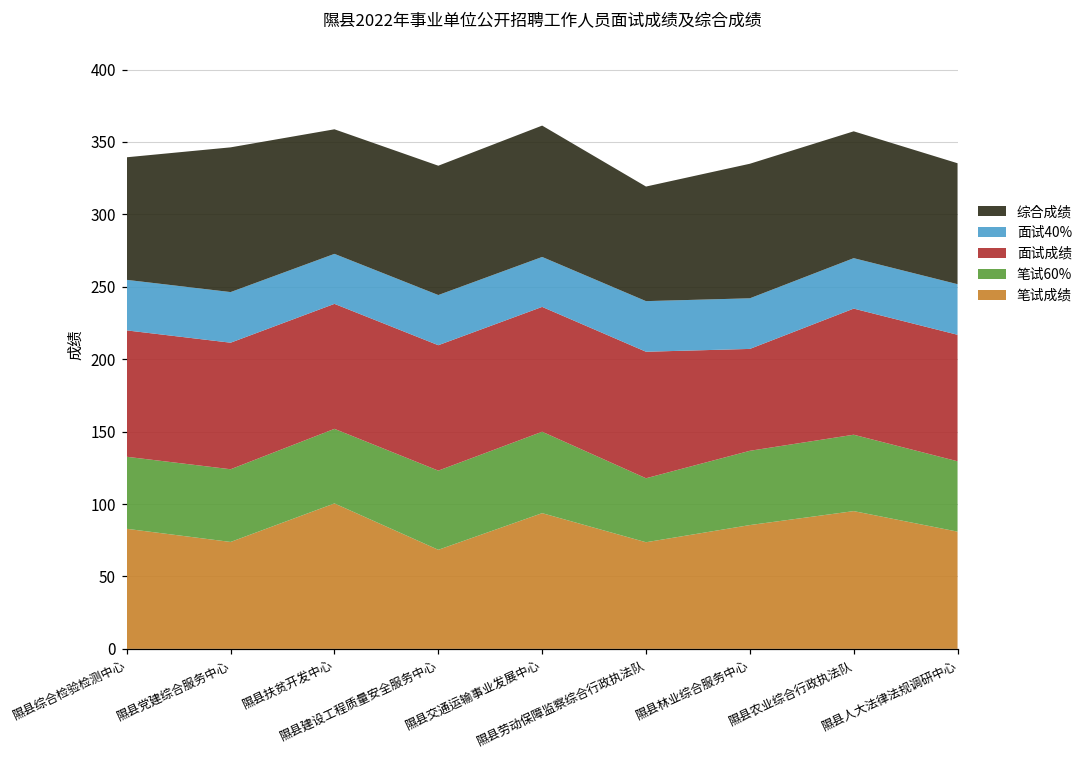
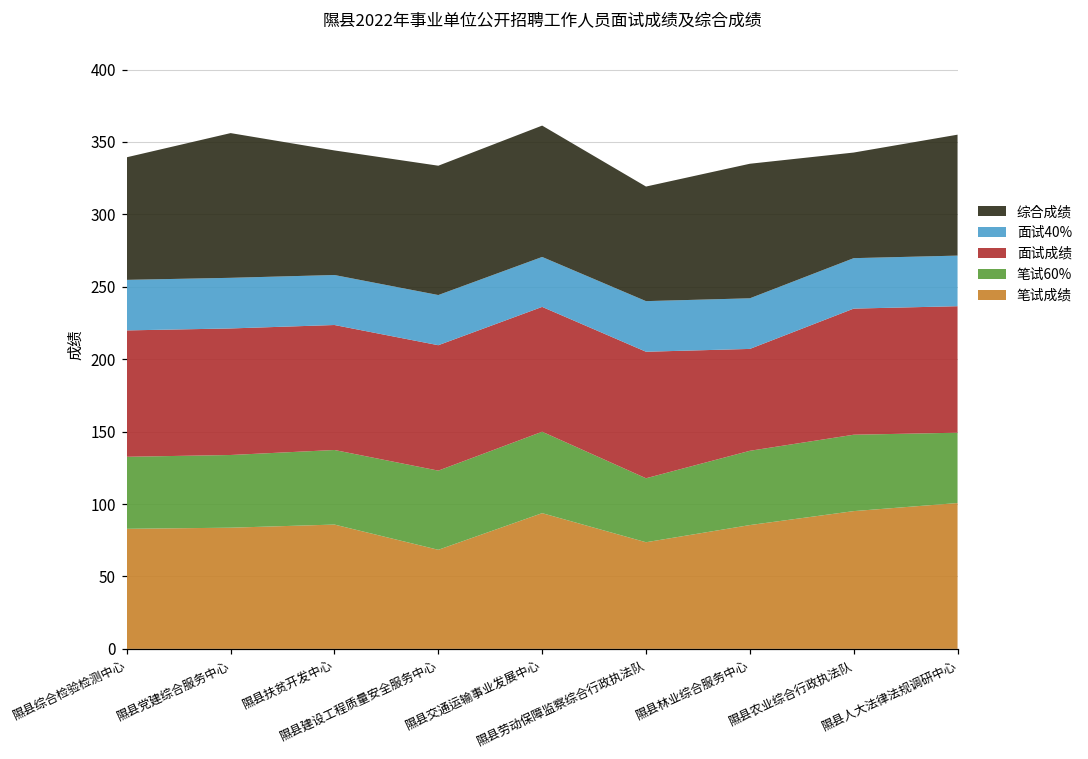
笔试成绩, 隰县党建综合服务中心: 74 -> 84
笔试成绩, 隰县扶贫开发中心: 100 -> 86
综合成绩, 隰县农业综合行政执法队: 88 -> 73
笔试成绩, 隰县人大法律法规调研中心: 81 -> 101
